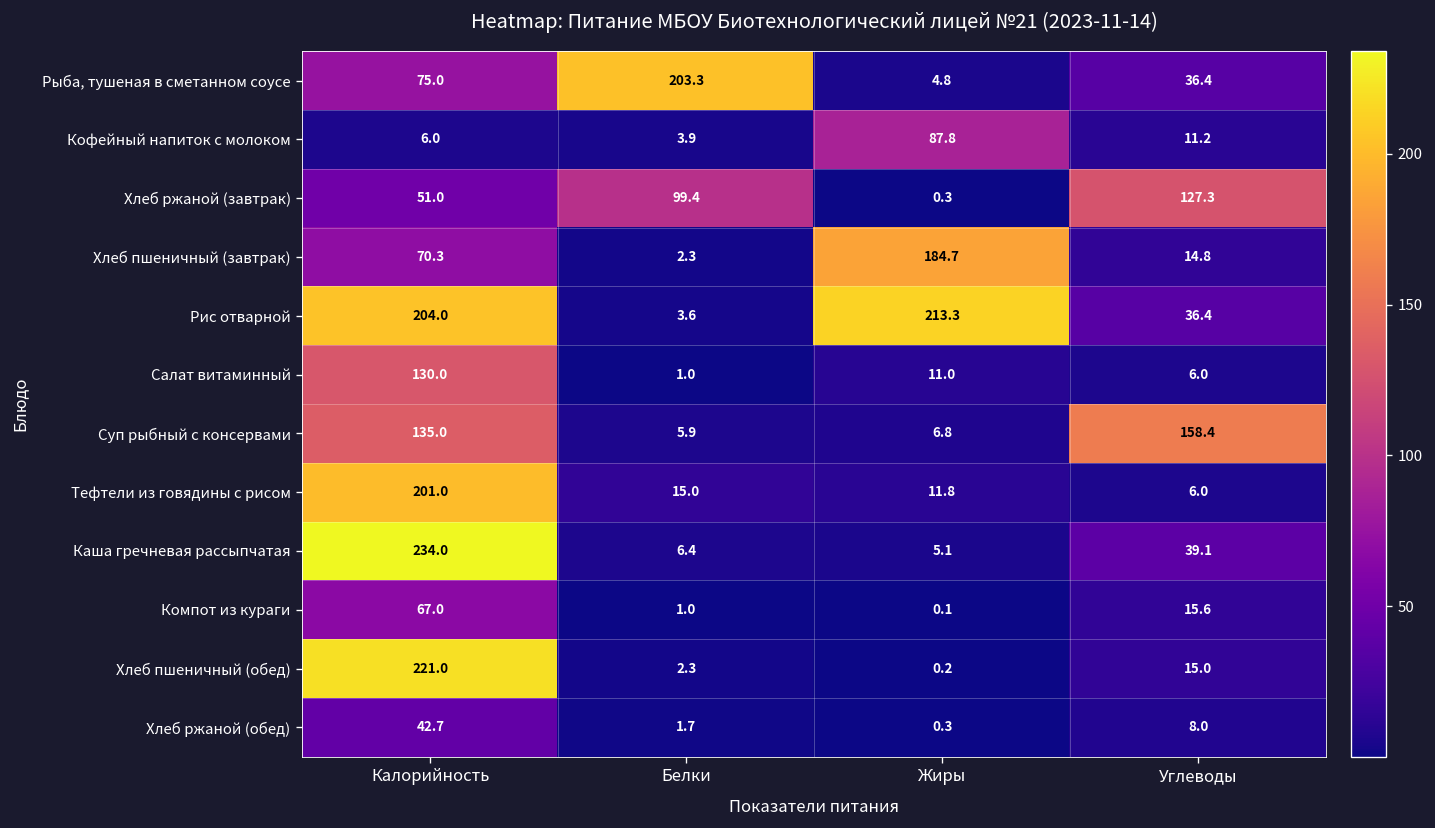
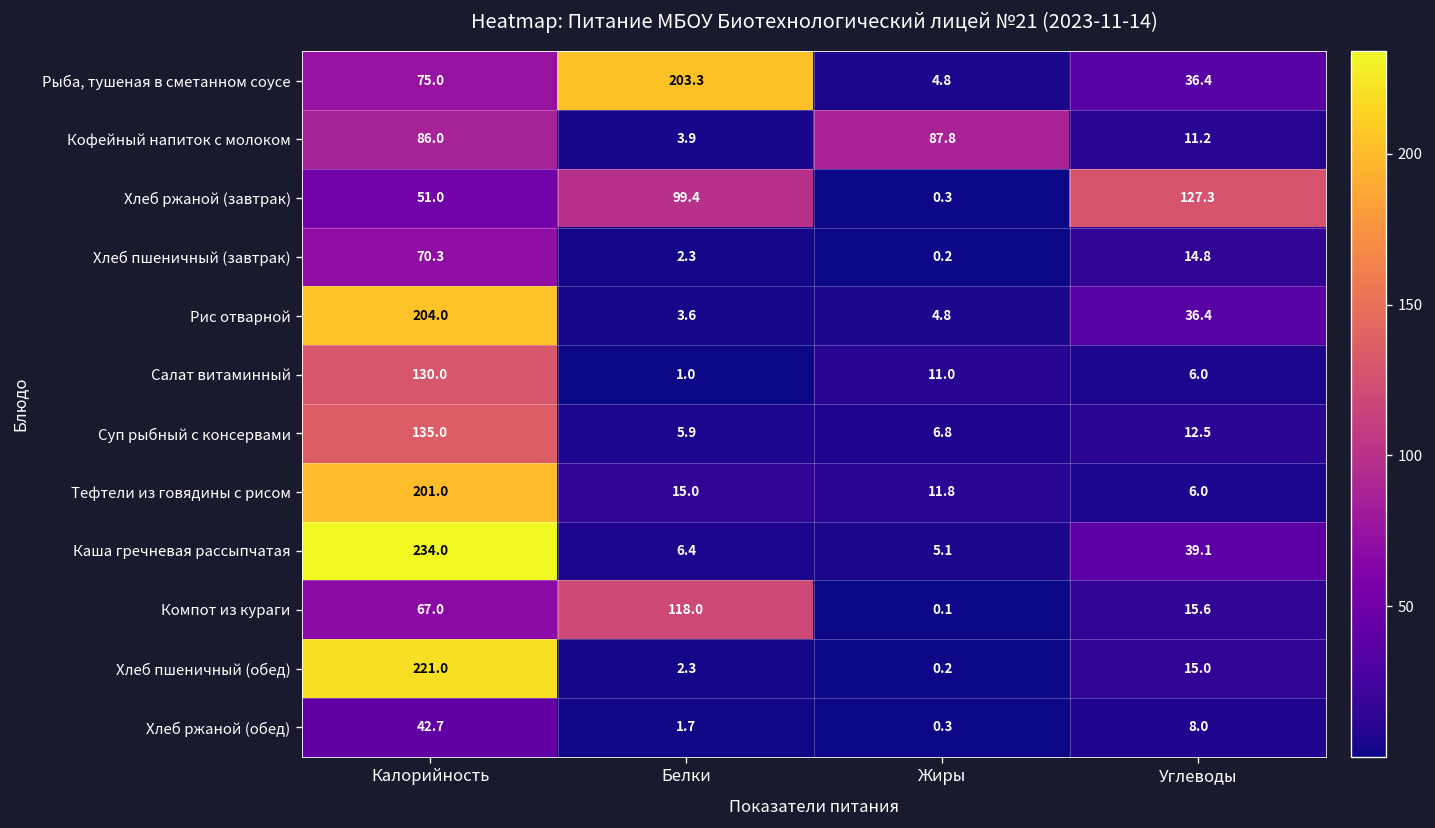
Кофейный напиток с молоком, Калорийность: 6.0 -> 86.0
Хлеб пшеничный (завтрак), Жиры: 184.7 -> 0.2
Рис отварной, Жиры: 213.3 -> 4.8
Суп рыбный с консервами, Углеводы: 158.4 -> 12.5
Компот из кураги, Белки: 1.0 -> 118.0
